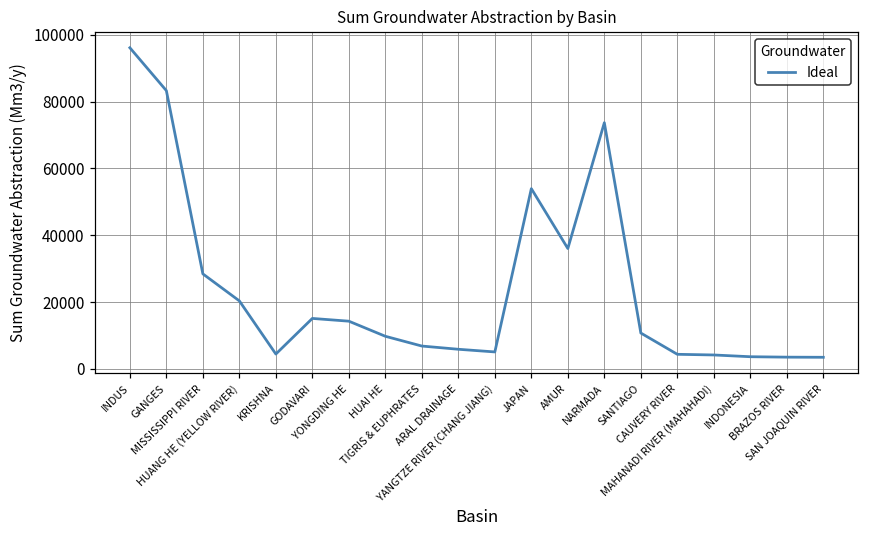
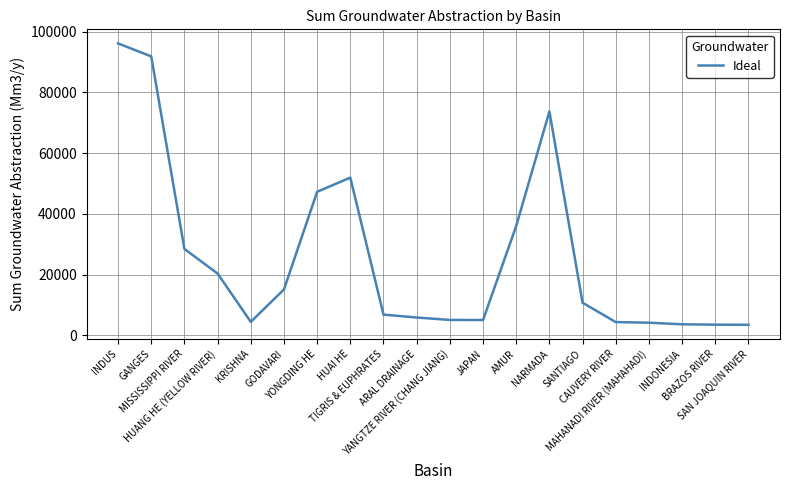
GANGES: 83000 -> 92000
YONGDING HE: 14000 -> 47000
HUAI HE: 10000 -> 52000
JAPAN: 54000 -> 5000
